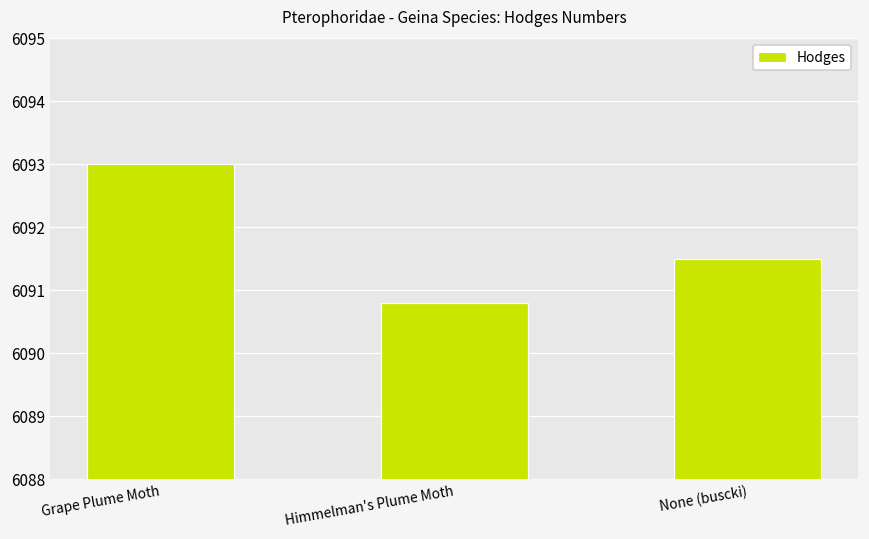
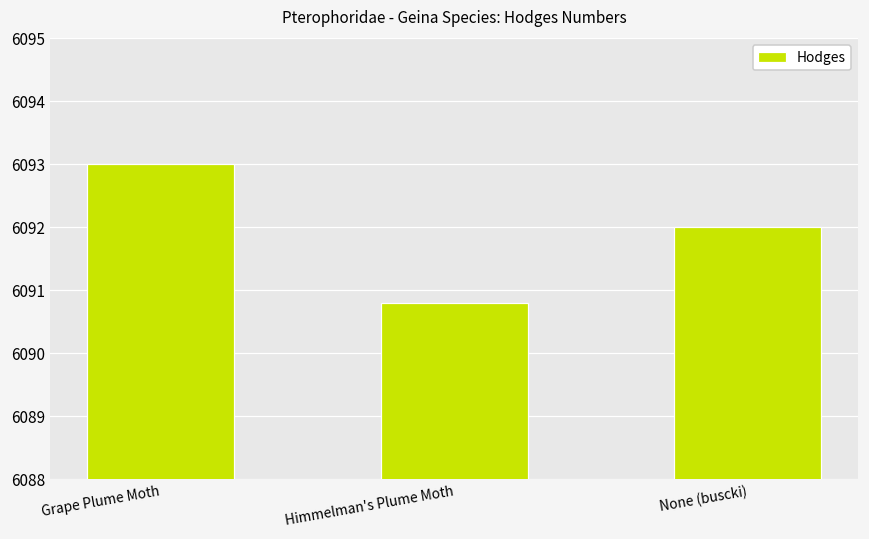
None (buscki): 6091.5 -> 6092.0
